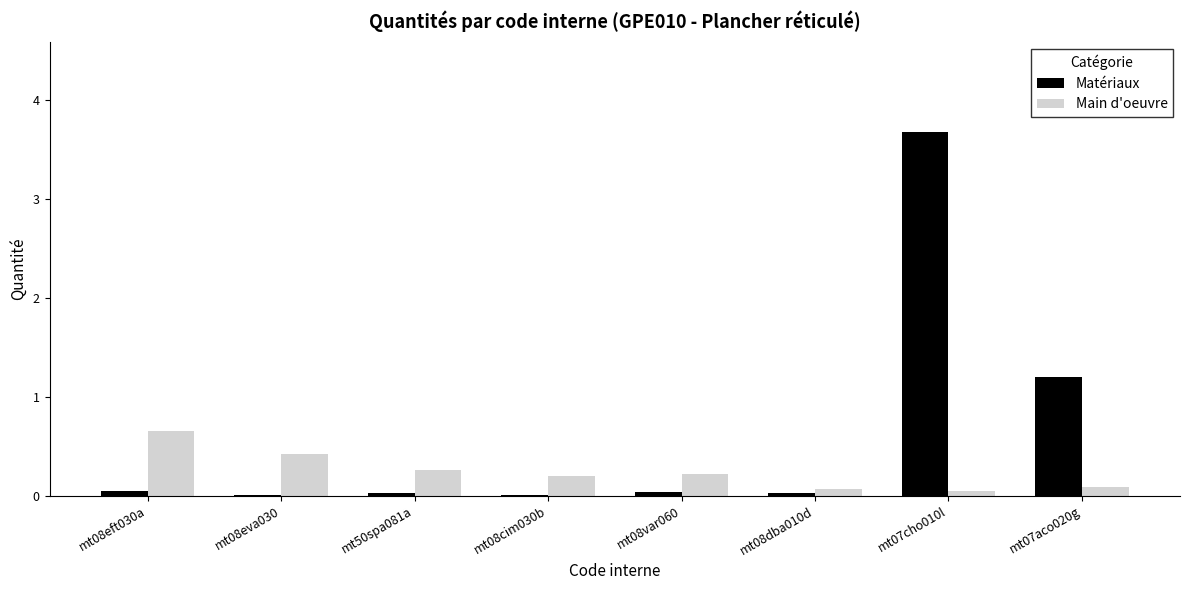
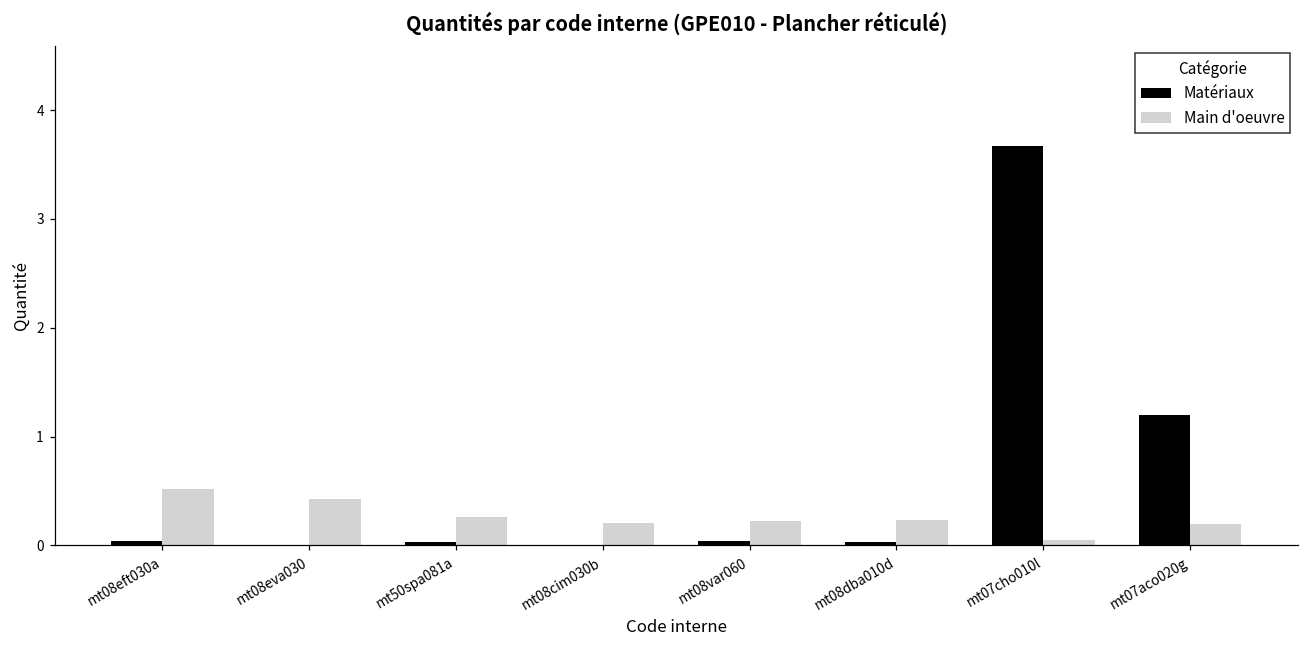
Main d'oeuvre, mt08eft030a: 0.7 -> 0.5
Main d'oeuvre, mt08dba010d: 0.1 -> 0.2
Main d'oeuvre, mt07aco020g: 0.1 -> 0.2
